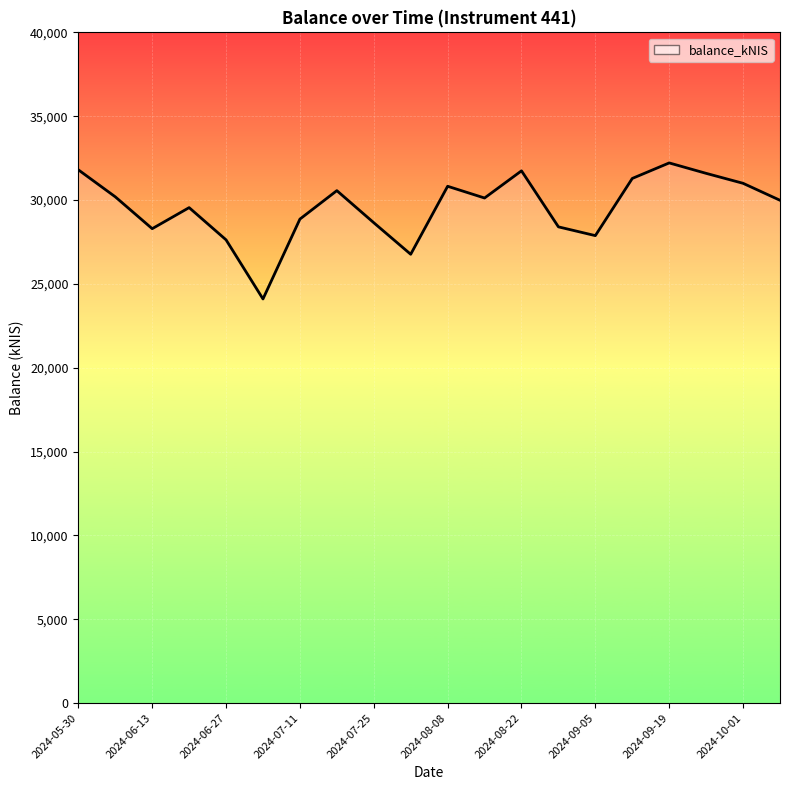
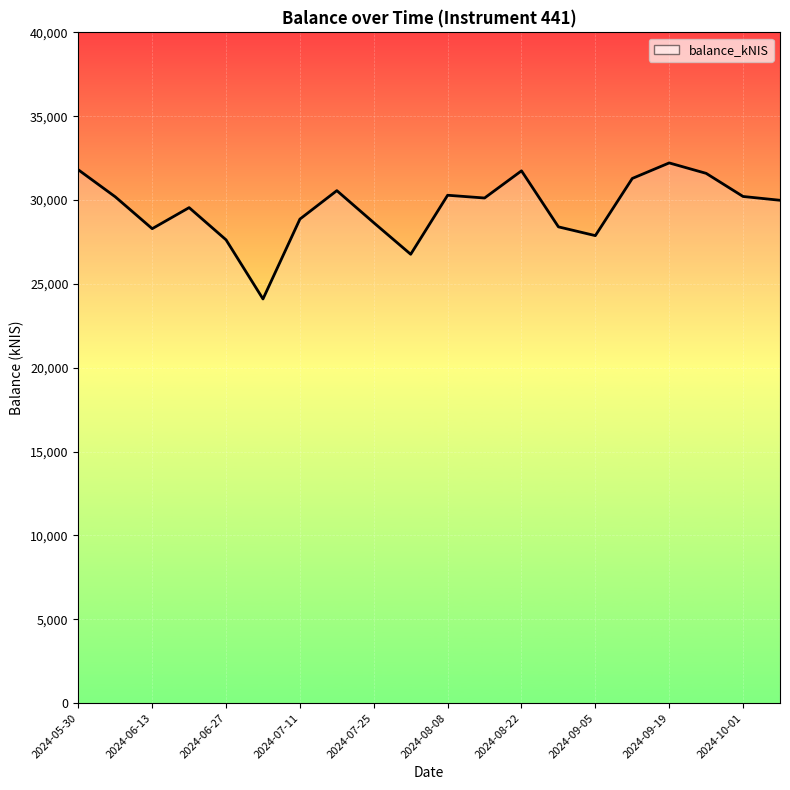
2024-08-08: 30,800 -> 30,300
2024-10-01: 31,000 -> 30,200
